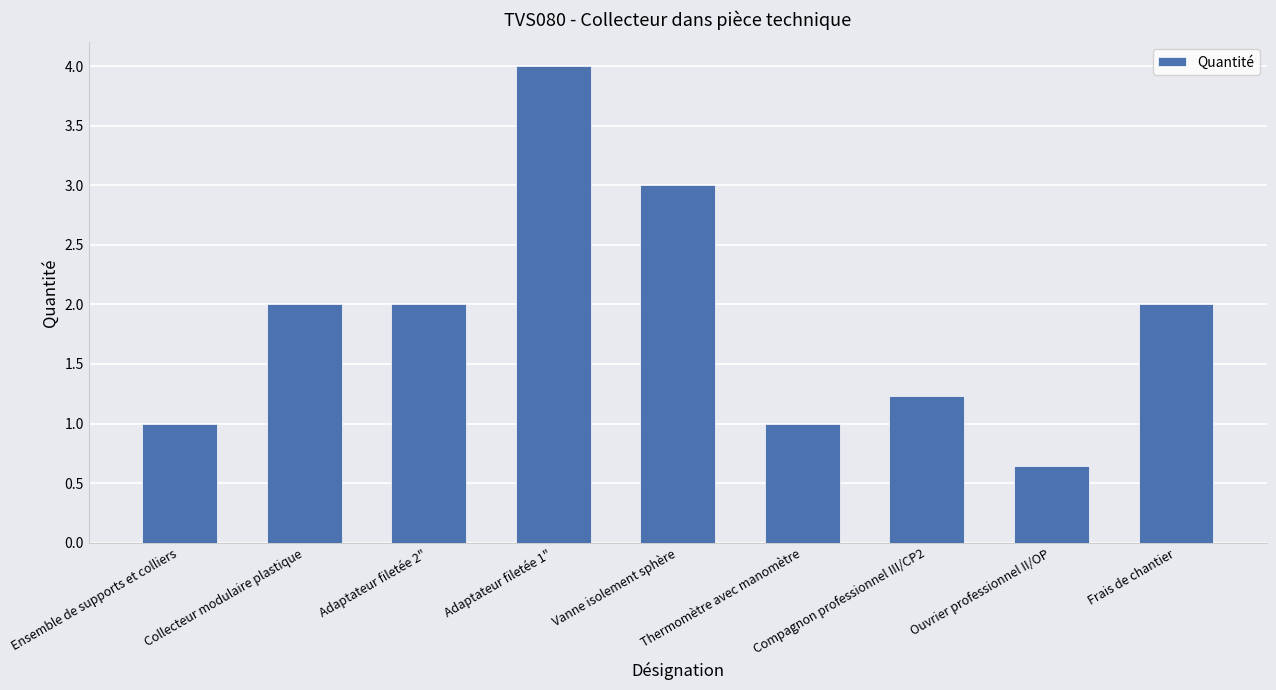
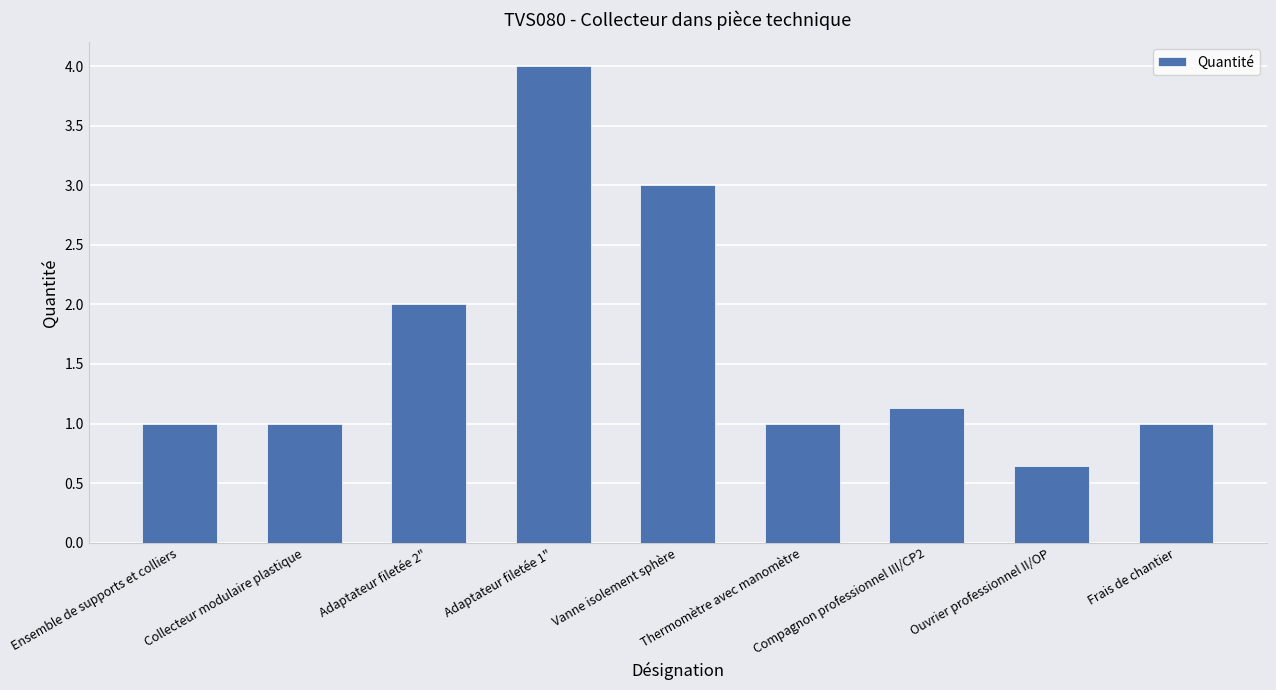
Collecteur modulaire plastique: 2 -> 1
Compagnon professionnel III/CP2: 1.23 -> 1.13
Frais de chantier: 2 -> 1
